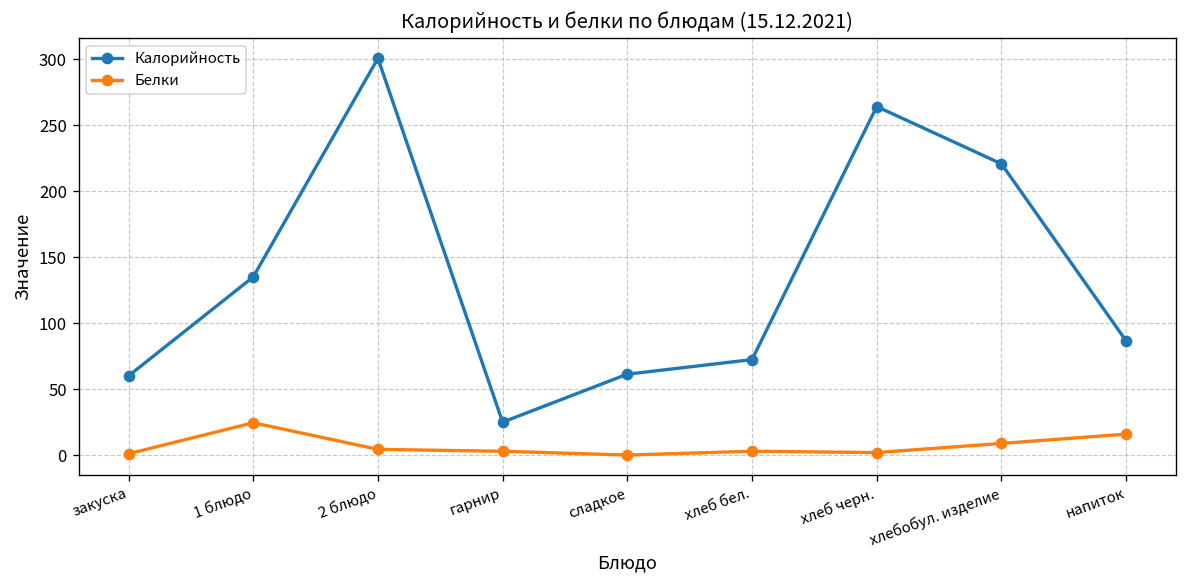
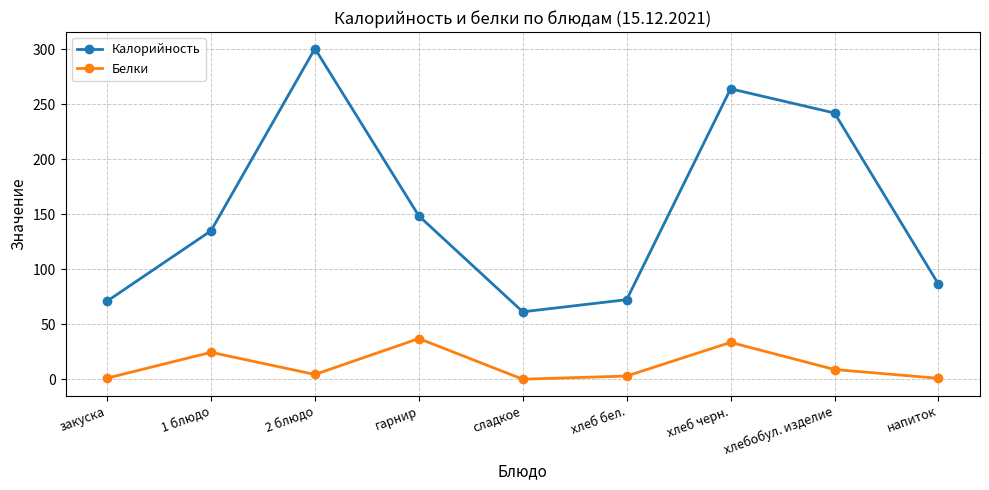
Калорийность, закуска: 60 -> 71
Калорийность, гарнир: 25 -> 149
Белки, гарнир: 3 -> 37
Белки, хлеб черн.: 2 -> 34
Калорийность, хлебобул. изделие: 221 -> 242
Белки, напиток: 16 -> 1
